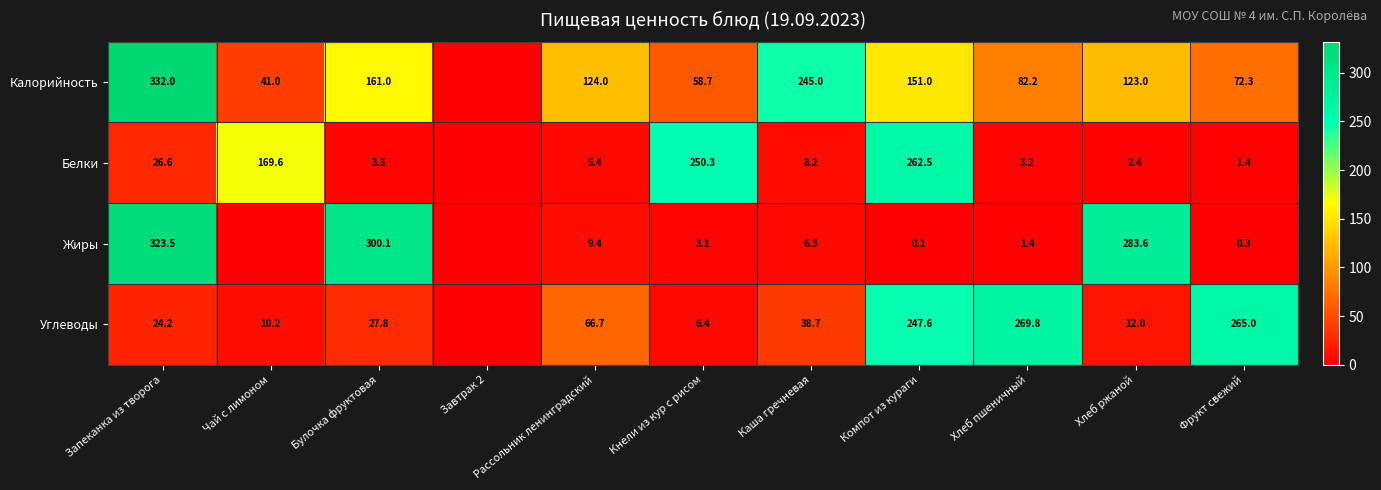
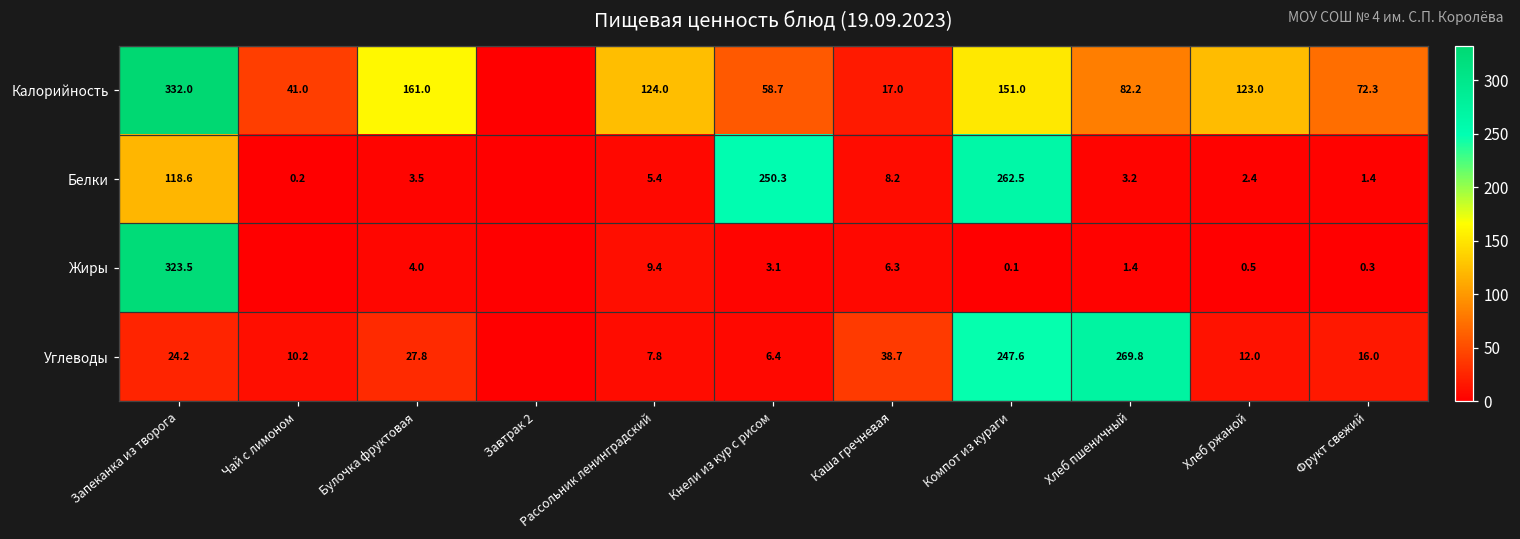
Калорийность, Каша гречневая: 245.0 -> 17.0
Белки, Запеканка из творога: 26.6 -> 118.6
Белки, Чай с лимоном: 169.6 -> 0.2
Жиры, Булочка фруктовая: 300.1 -> 4.0
Жиры, Хлеб ржаной: 283.6 -> 0.5
Углеводы, Рассольник ленинградский: 66.7 -> 7.8
Углеводы, Фрукт свежий: 265.0 -> 16.0
